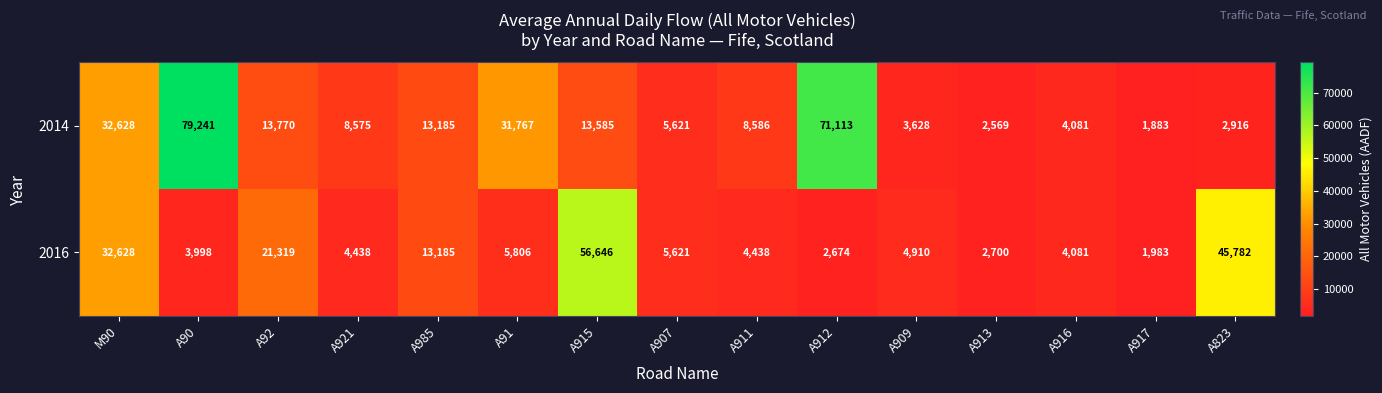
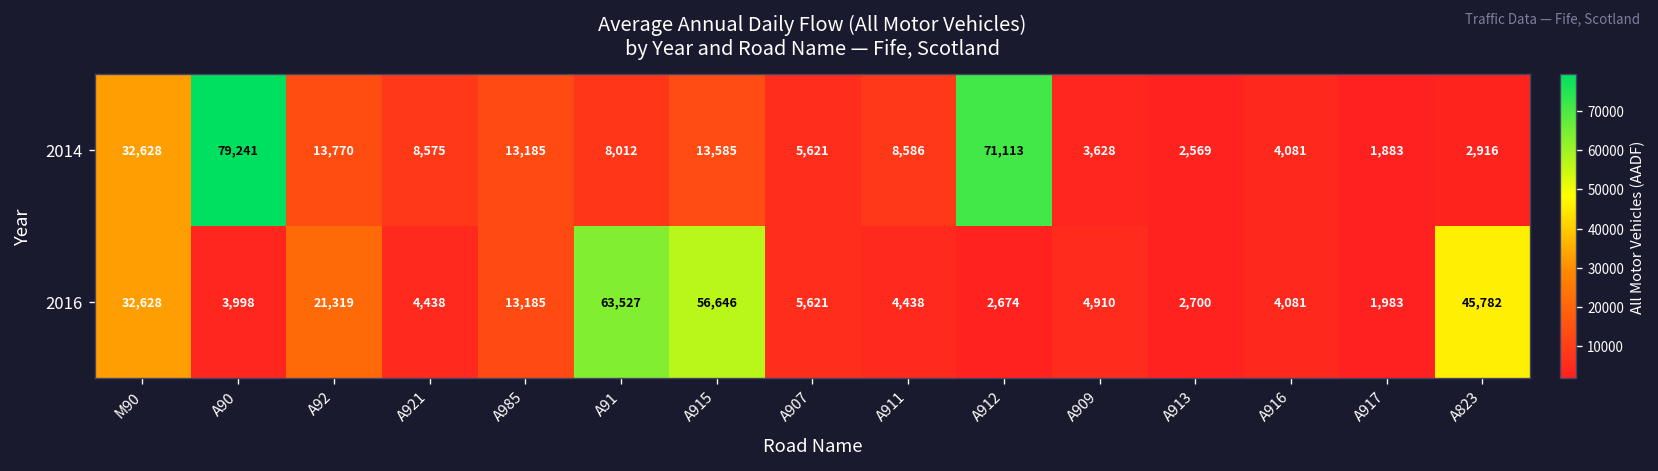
2014, A91: 31,767 -> 8,012
2016, A91: 5,806 -> 63,527
